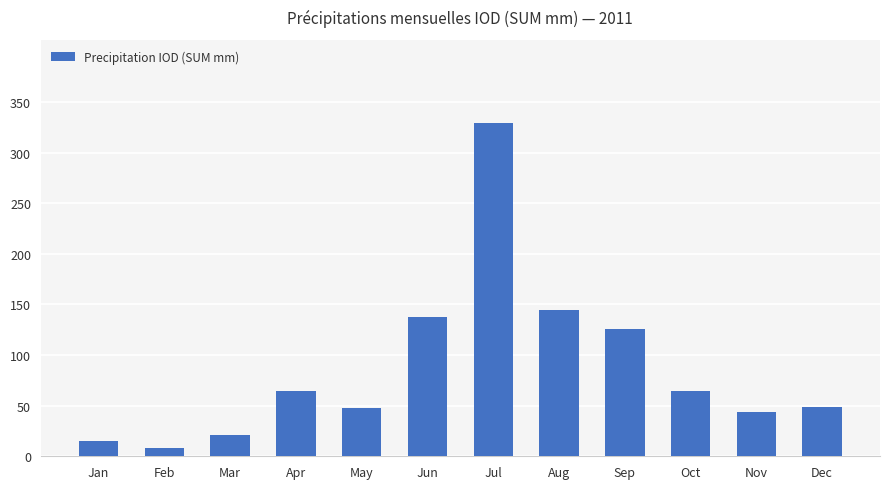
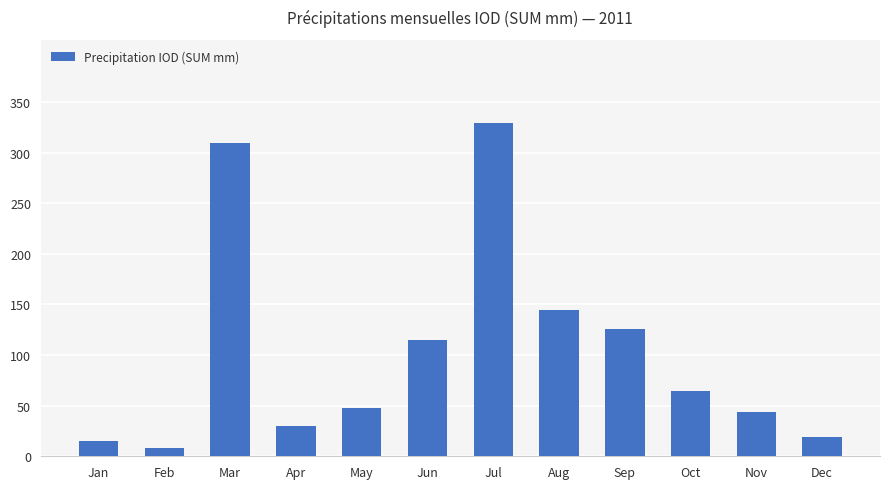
Mar: 21 -> 310
Apr: 64 -> 30
Jun: 138 -> 115
Dec: 48 -> 19
